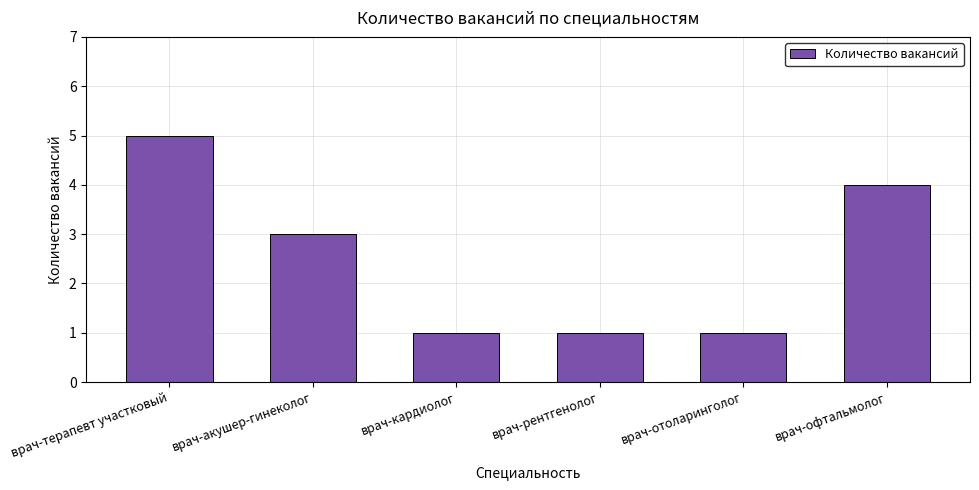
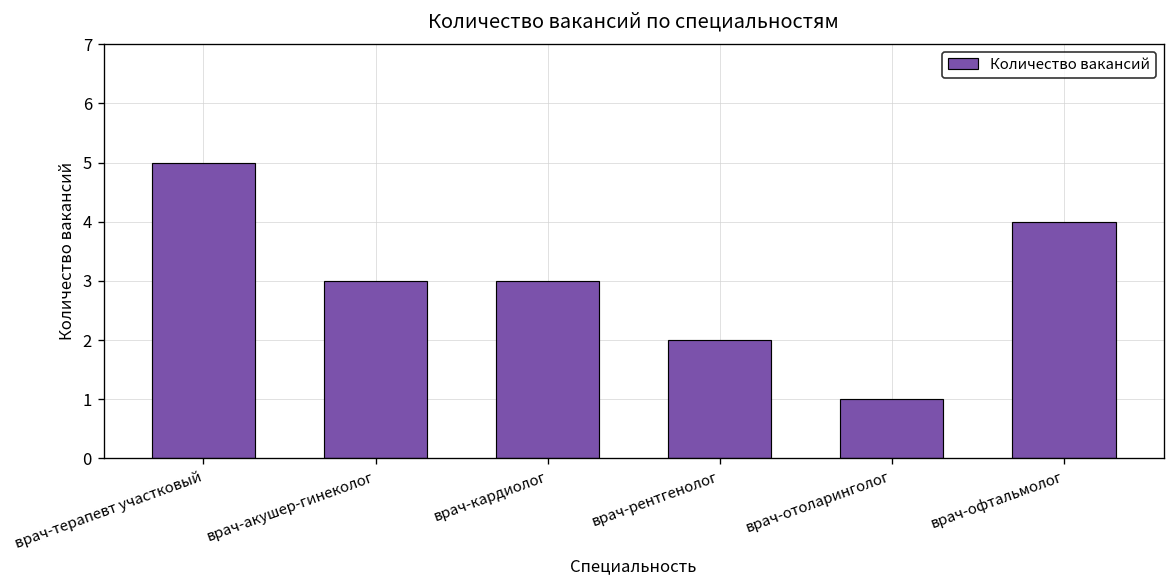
врач-кардиолог: 1 -> 3
врач-рентгенолог: 1 -> 2
